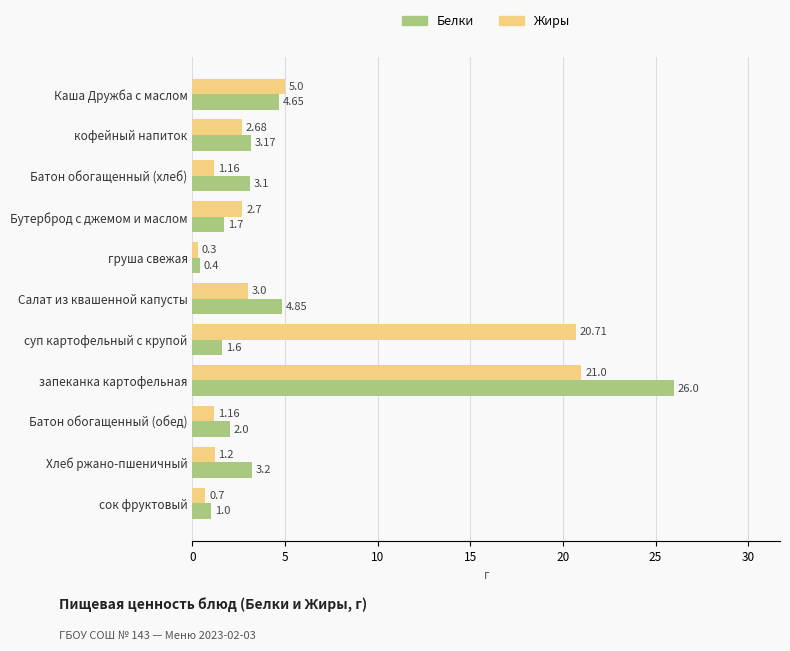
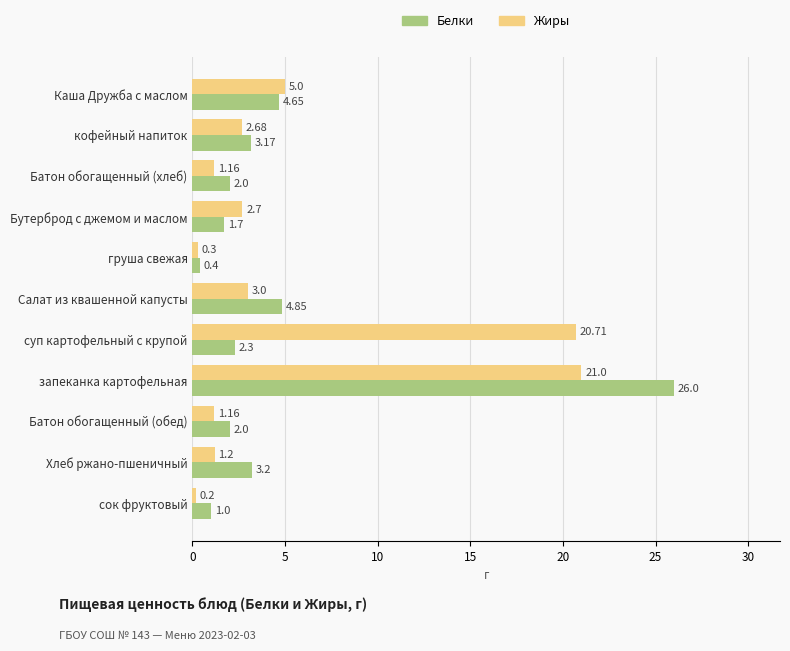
Белки, Батон обогащенный (хлеб): 3.1 -> 2.0
Белки, суп картофельный с крупой: 1.6 -> 2.3
Жиры, сок фруктовый: 0.7 -> 0.2
